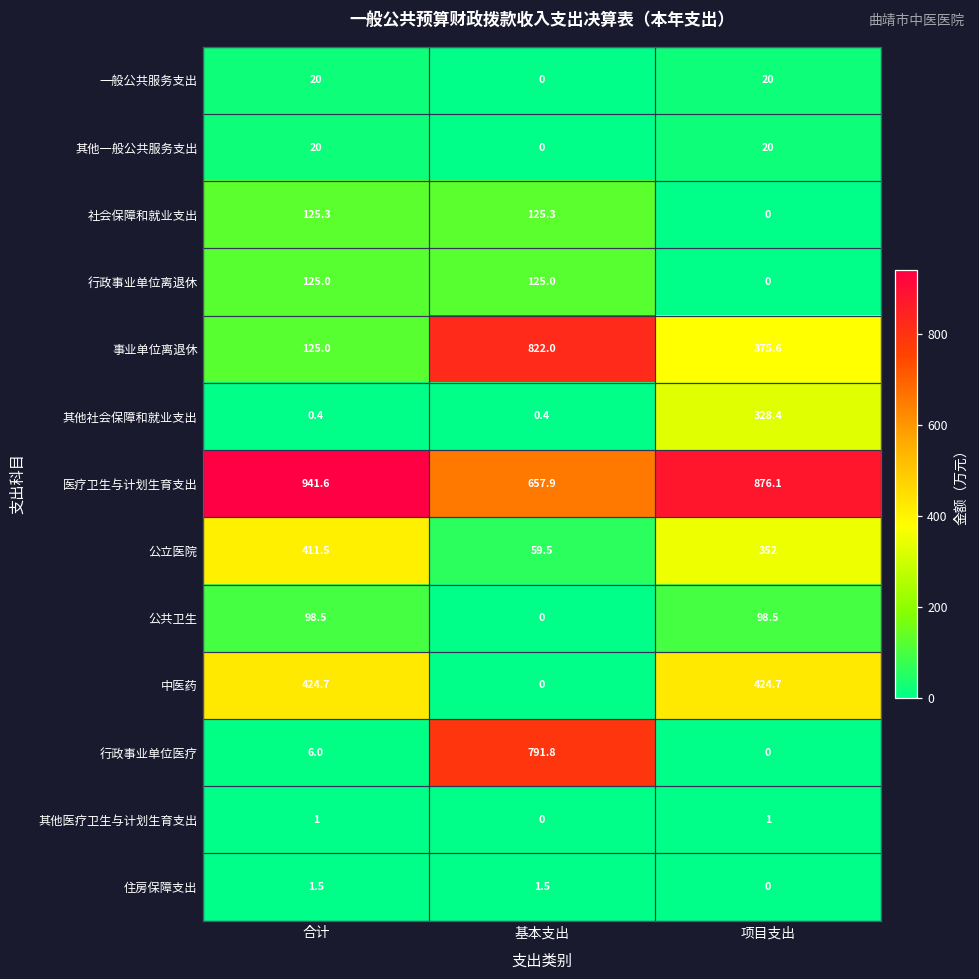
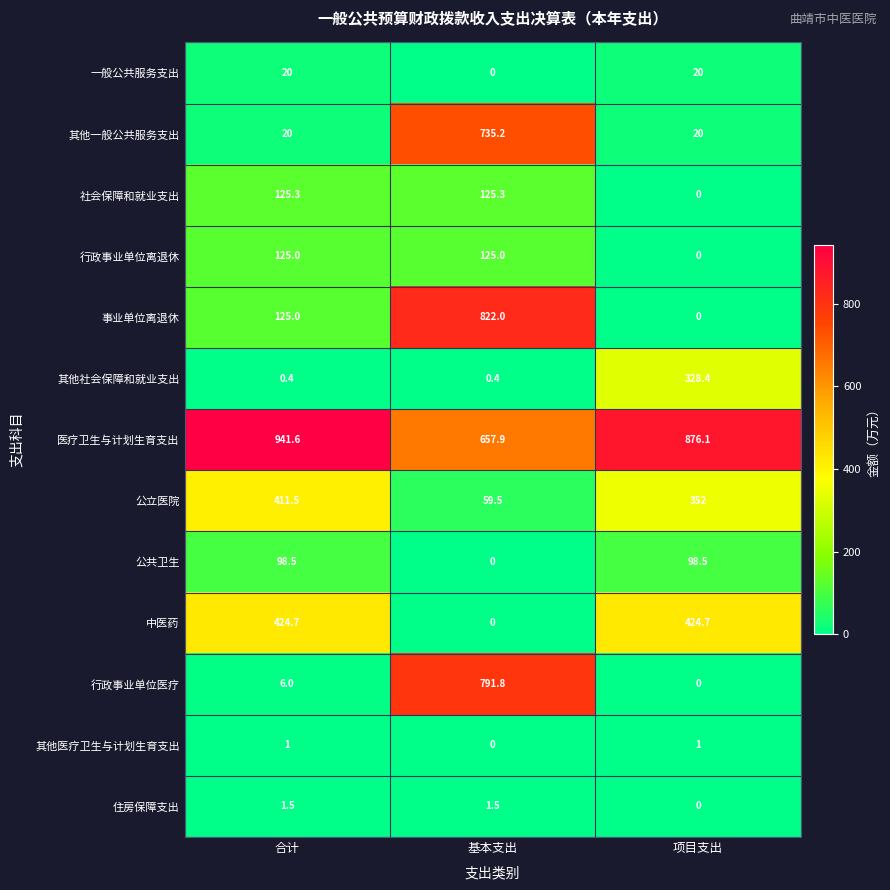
其他一般公共服务支出, 基本支出: 0 -> 735.2
事业单位离退休, 项目支出: 375.6 -> 0
